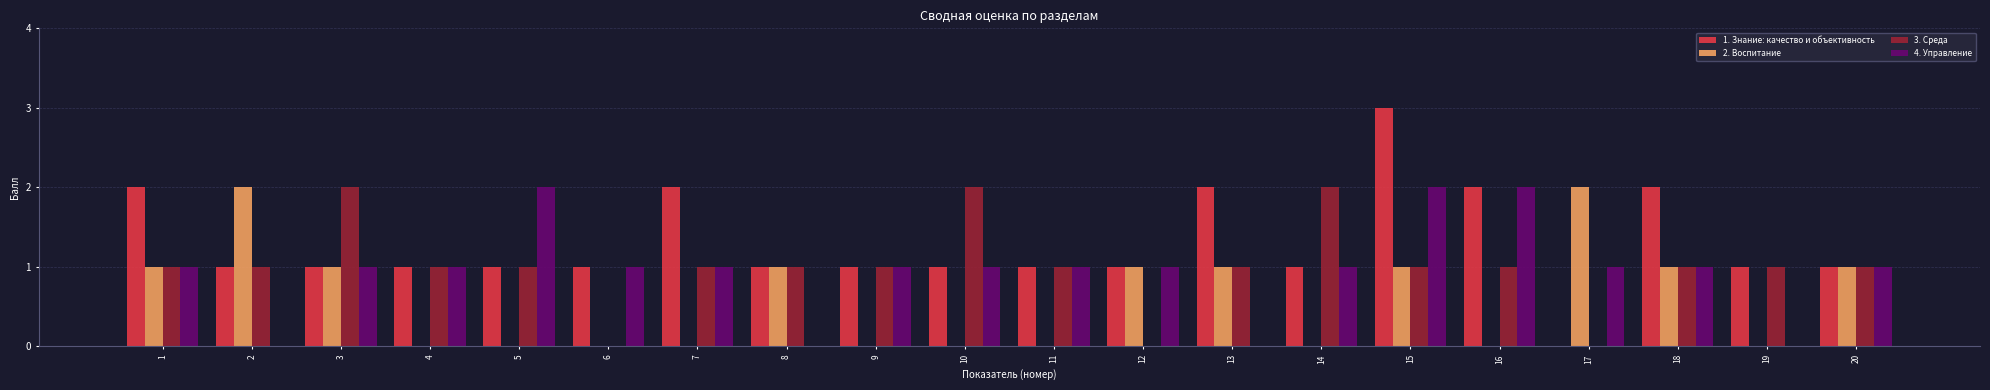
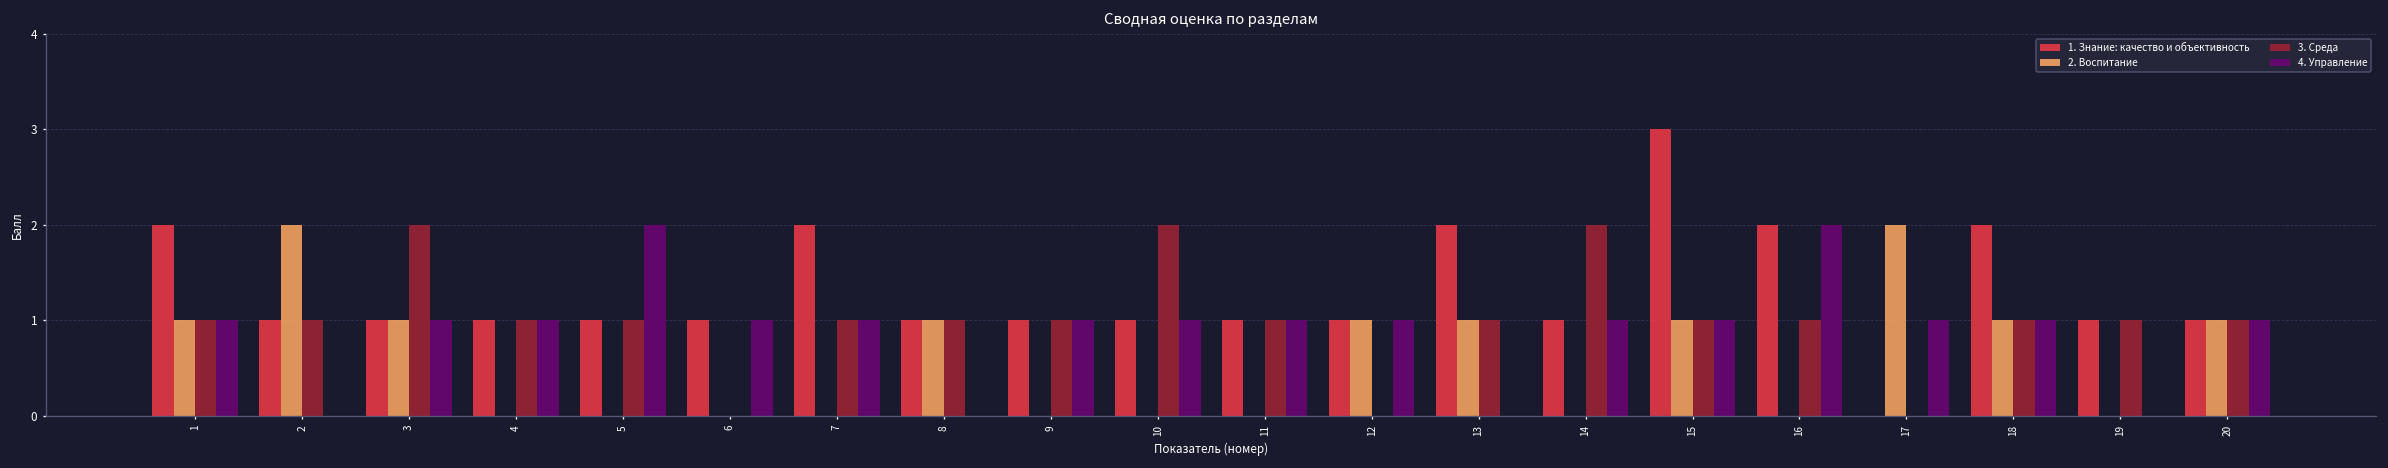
4. Управление, 15: 2 -> 1
